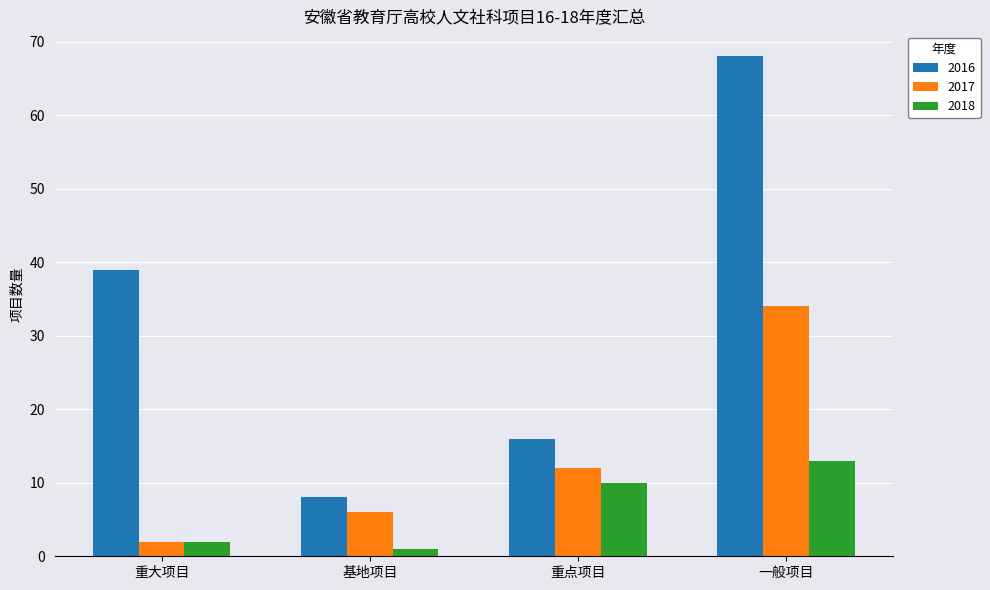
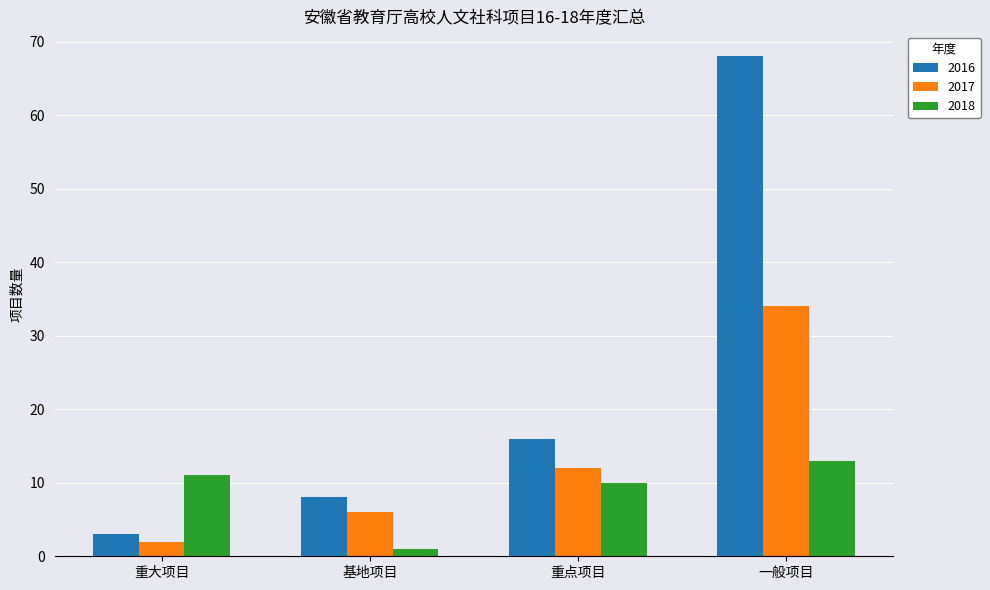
2016, 重大项目: 39 -> 3
2018, 重大项目: 2 -> 11
